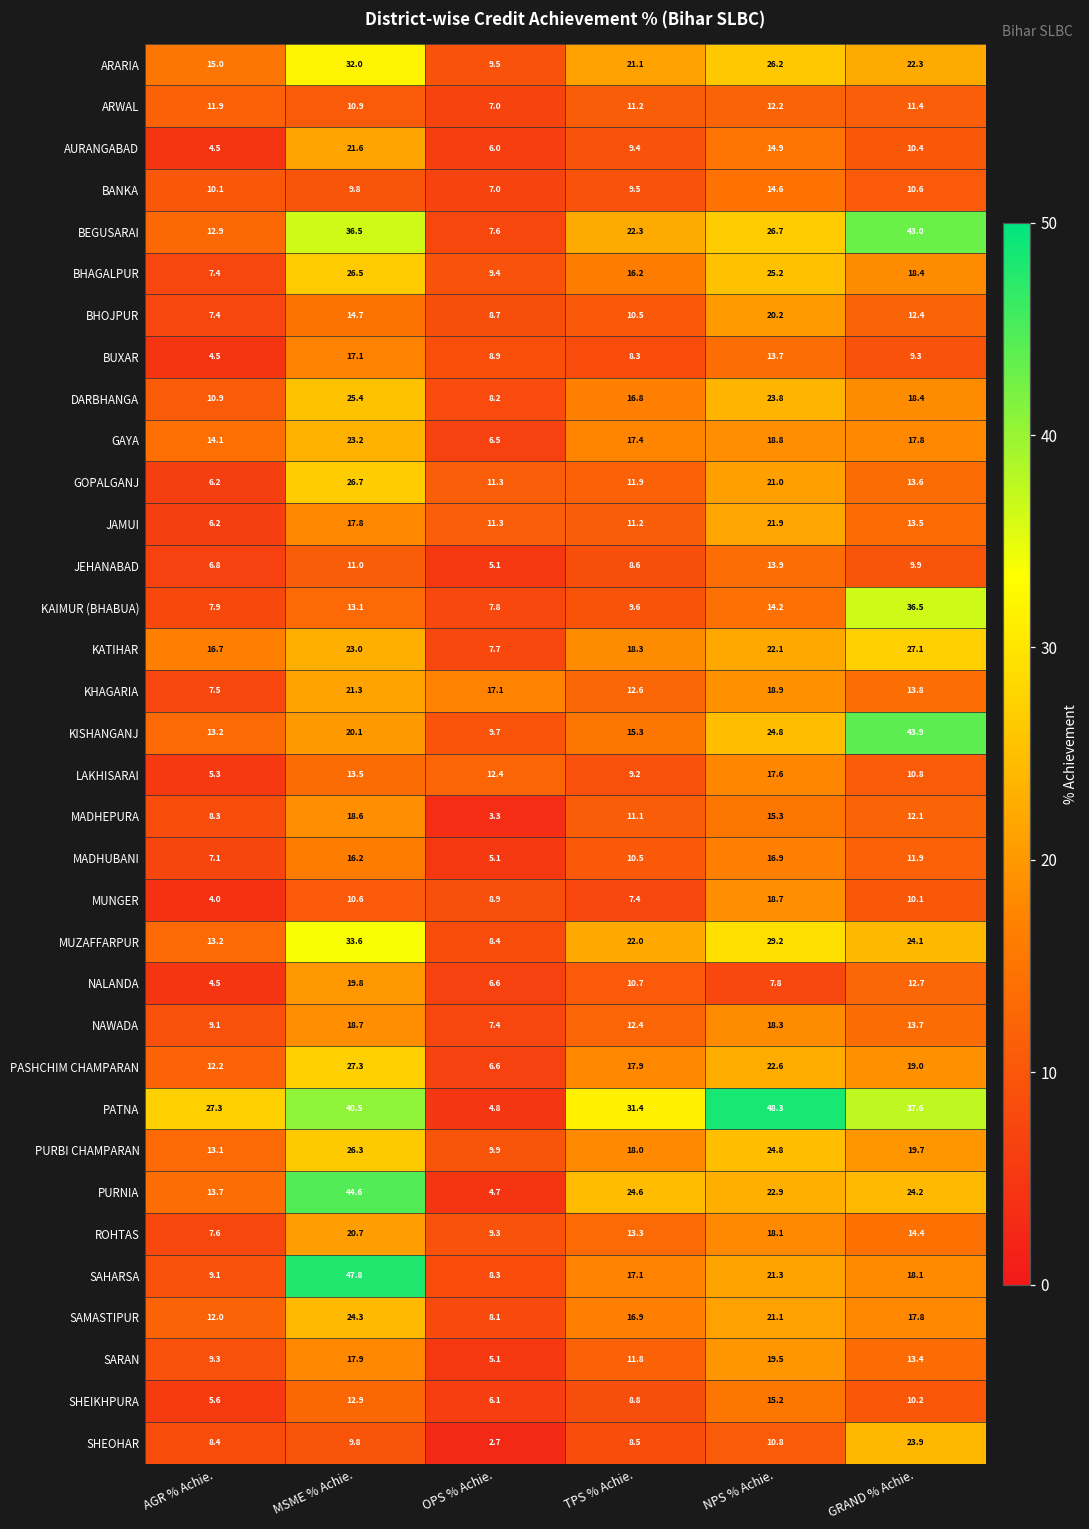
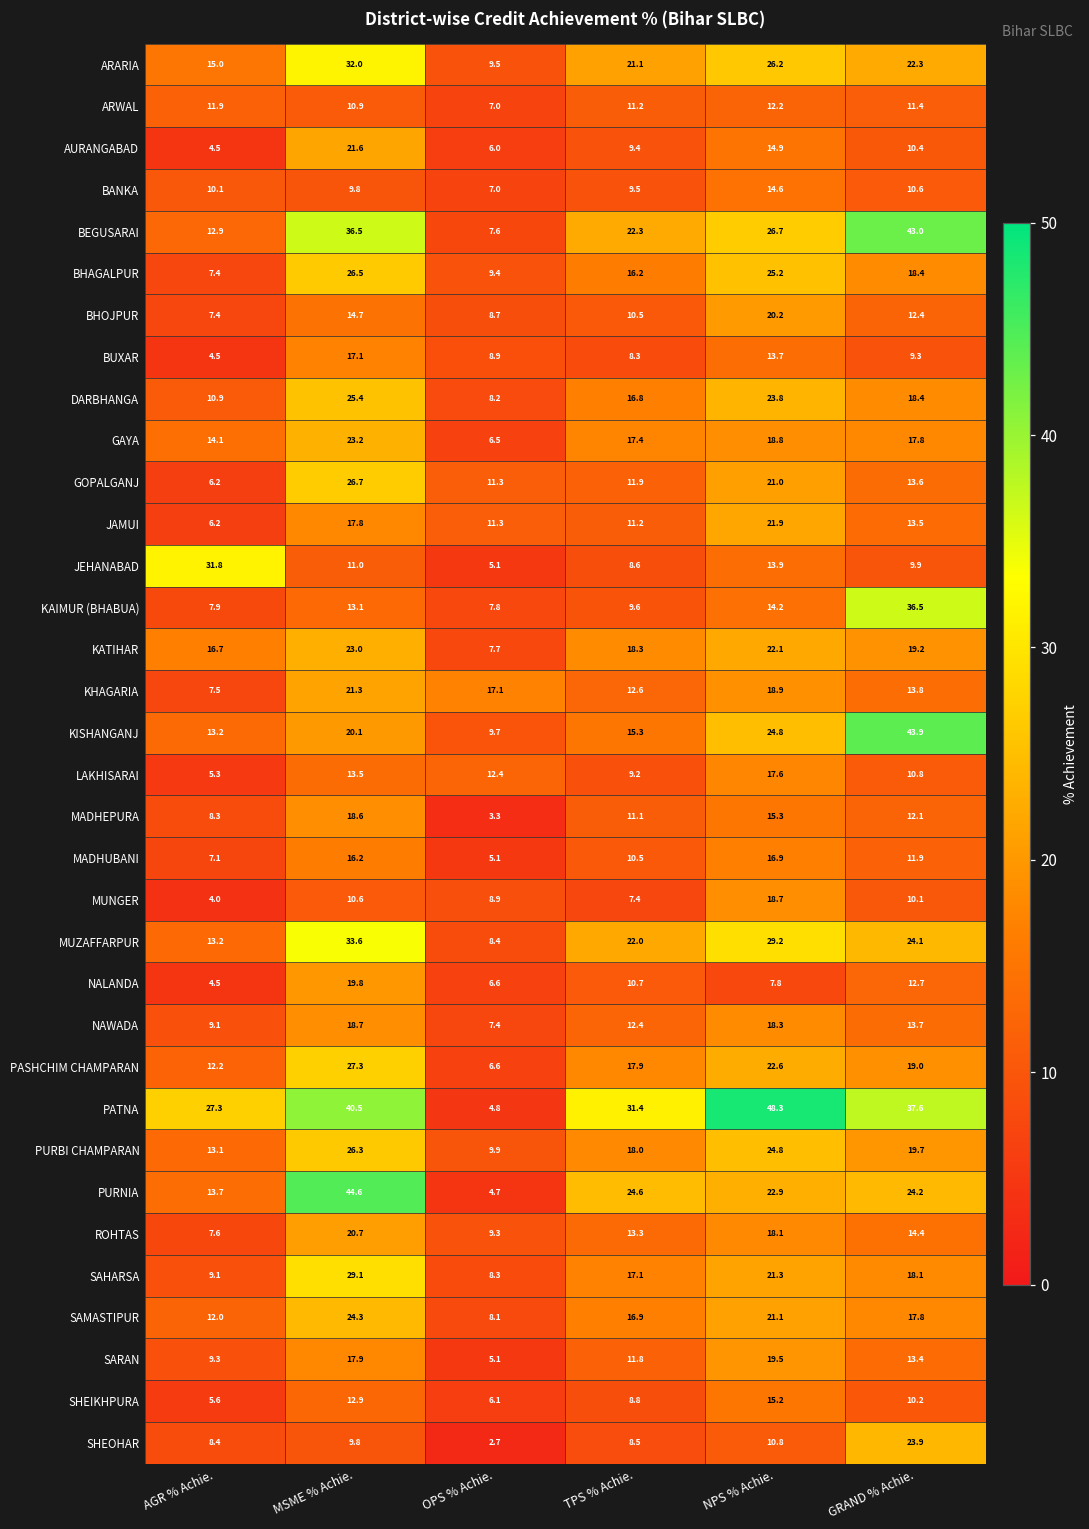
JEHANABAD, AGR % Achie.: 6.8 -> 31.8
KATIHAR, GRAND % Achie.: 27.1 -> 19.2
SAHARSA, MSME % Achie.: 47.8 -> 29.1
